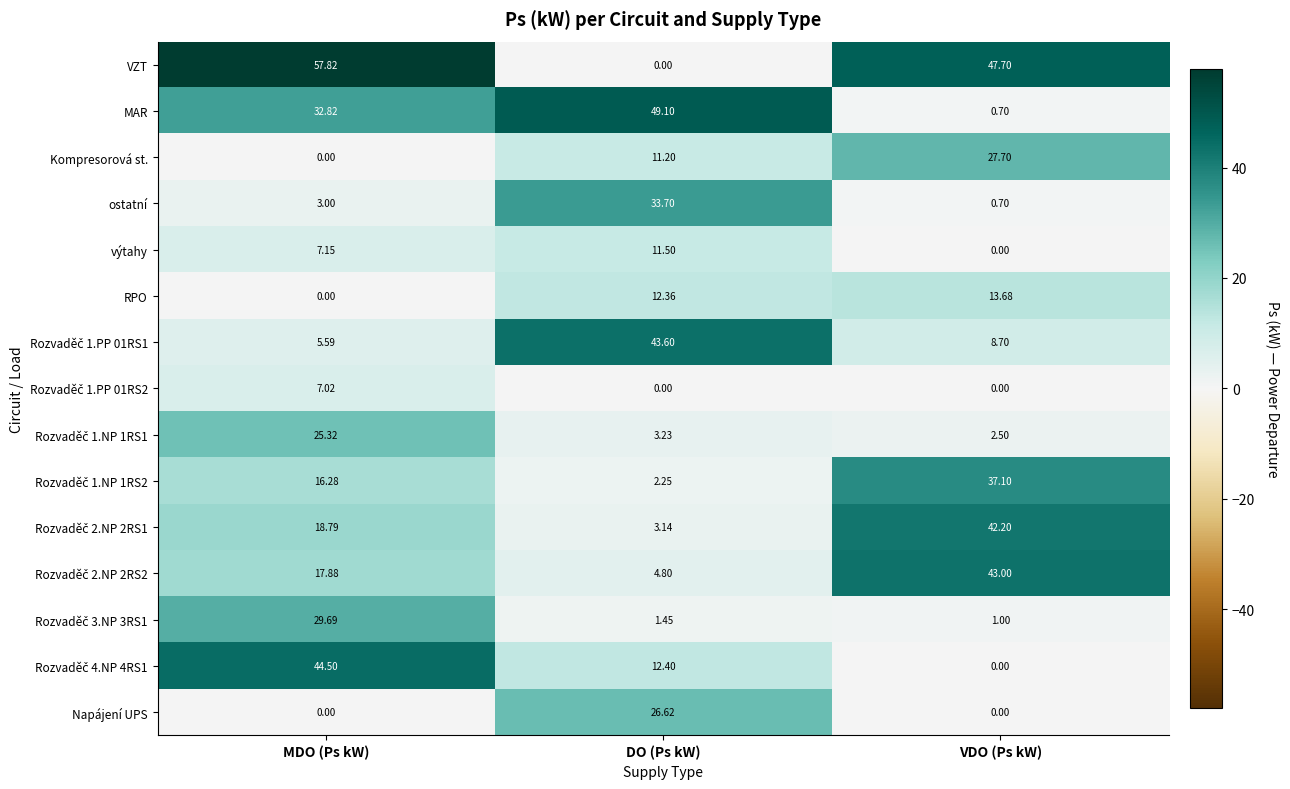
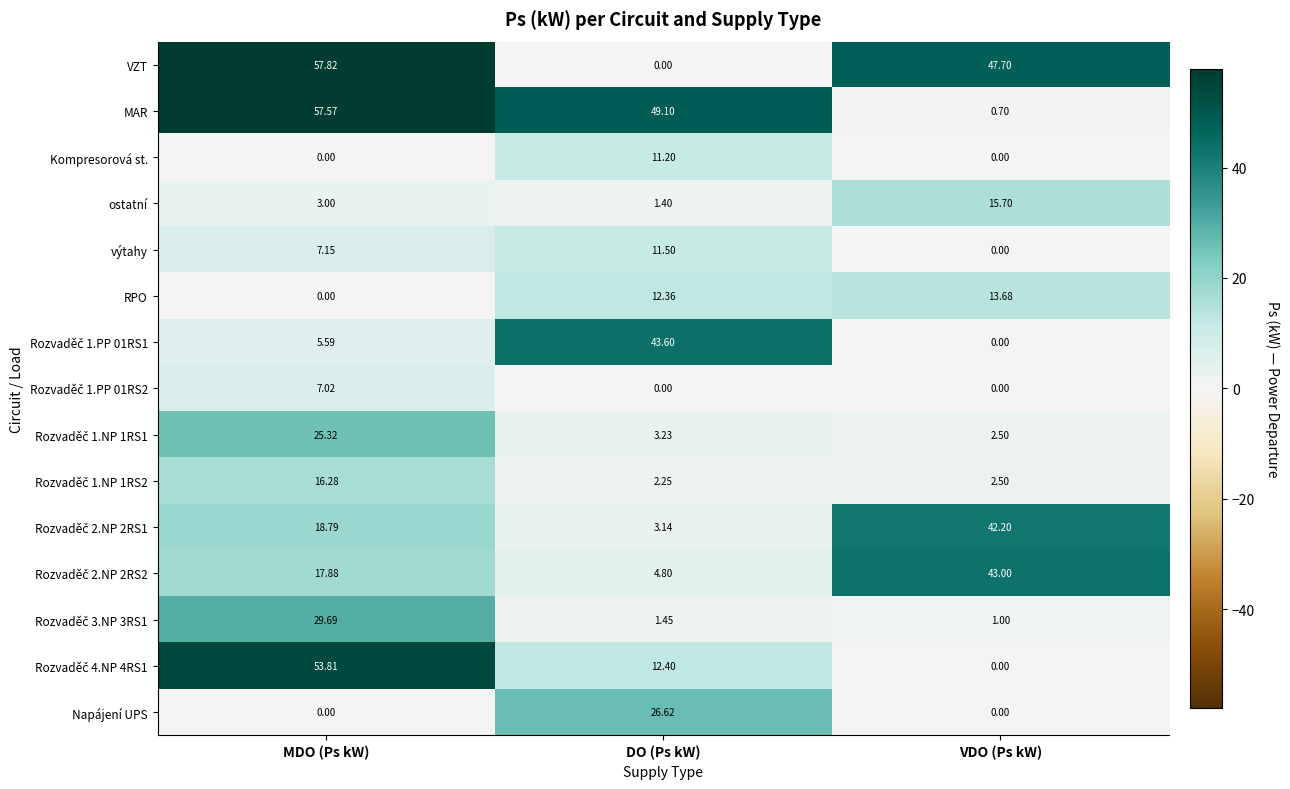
MAR, MDO (Ps kW): 32.82 -> 57.57
Kompresorová st., VDO (Ps kW): 27.70 -> 0.00
ostatní, DO (Ps kW): 33.70 -> 1.40
ostatní, VDO (Ps kW): 0.70 -> 15.70
Rozvaděč 1.PP 01RS1, VDO (Ps kW): 8.70 -> 0.00
Rozvaděč 1.NP 1RS2, VDO (Ps kW): 37.10 -> 2.50
Rozvaděč 4.NP 4RS1, MDO (Ps kW): 44.50 -> 53.81
